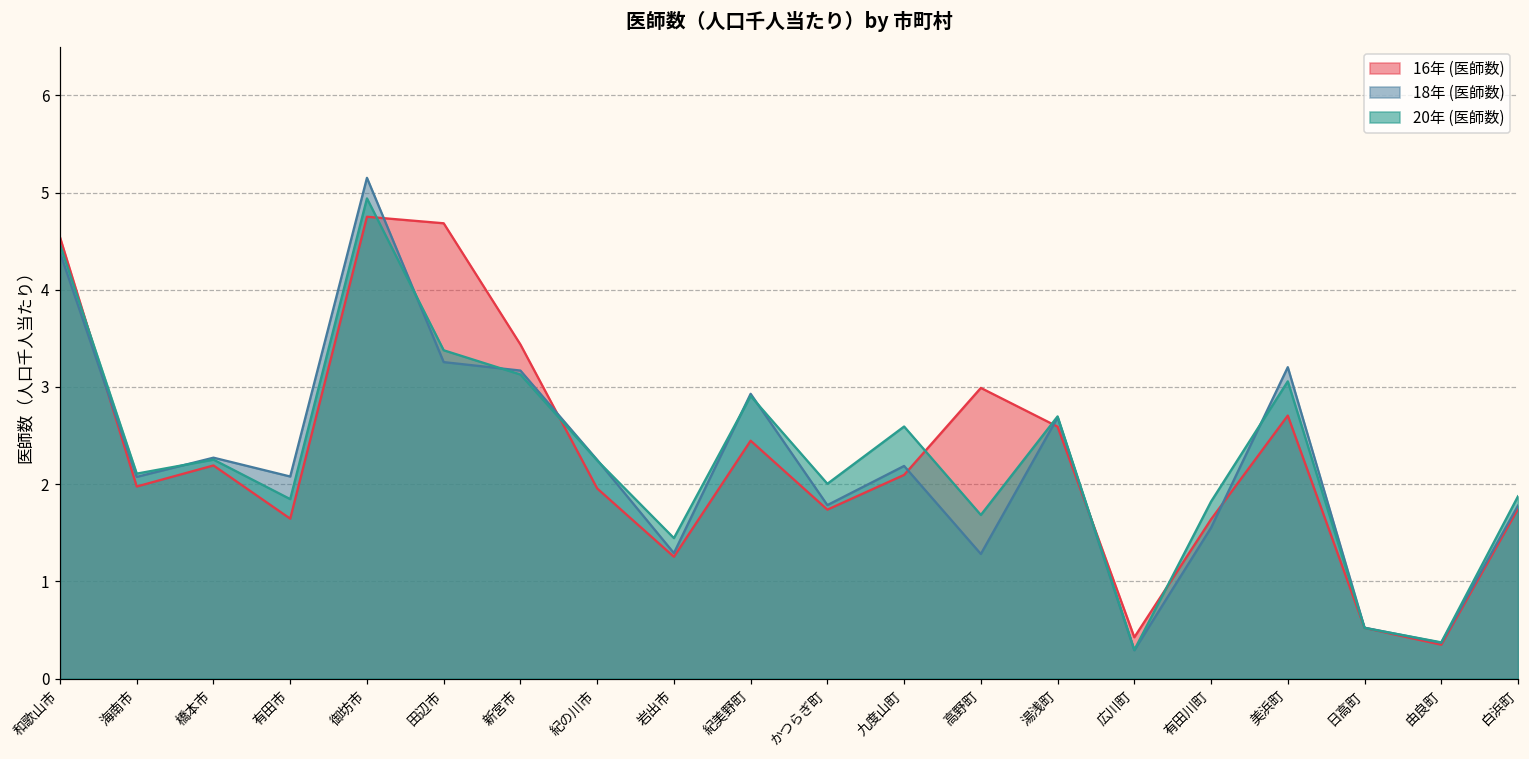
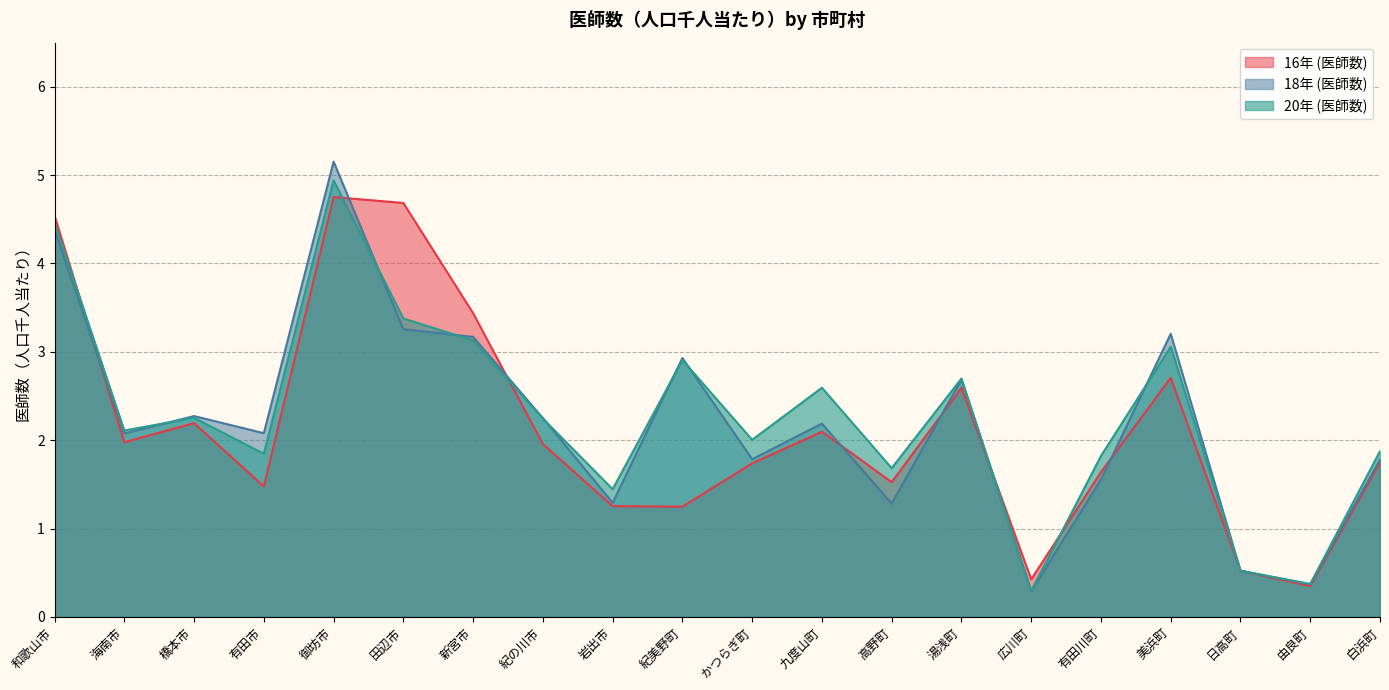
16年 (医師数), 有田市: 1.6 -> 1.5
16年 (医師数), 紀美野町: 2.4 -> 1.2
16年 (医師数), 高野町: 3.0 -> 1.5
